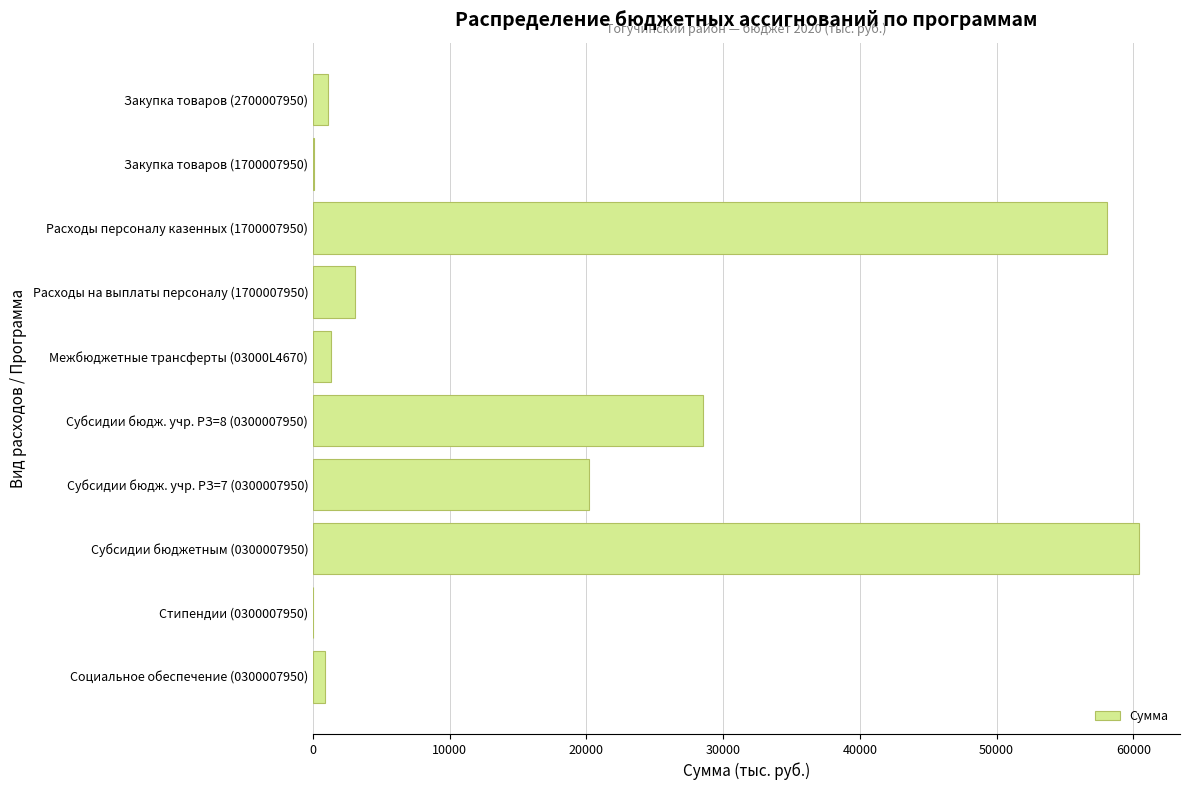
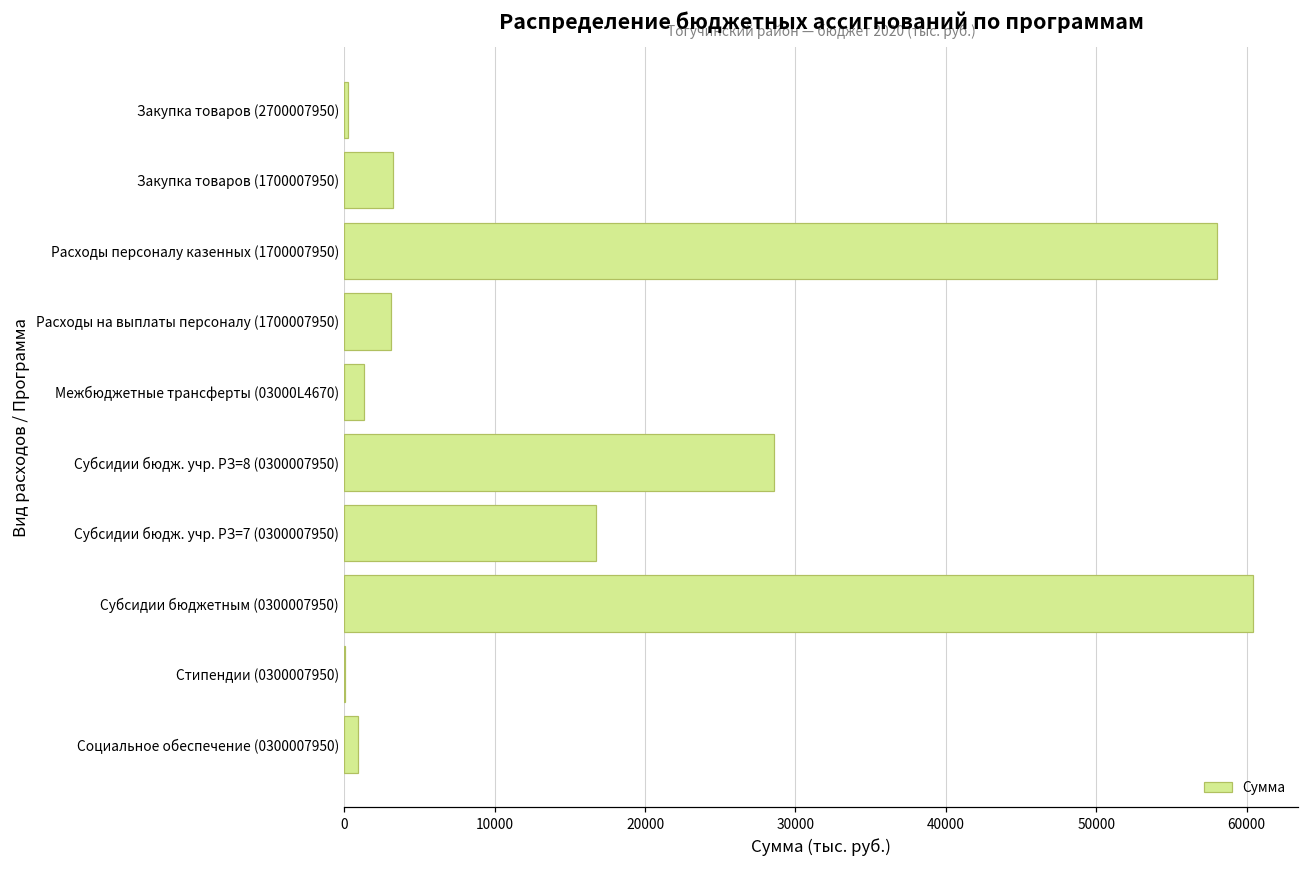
Закупка товаров (2700007950): 1100 -> 300
Закупка товаров (1700007950): 0 -> 3200
Субсидии бюдж. учр. РЗ=7 (0300007950): 20200 -> 16700
